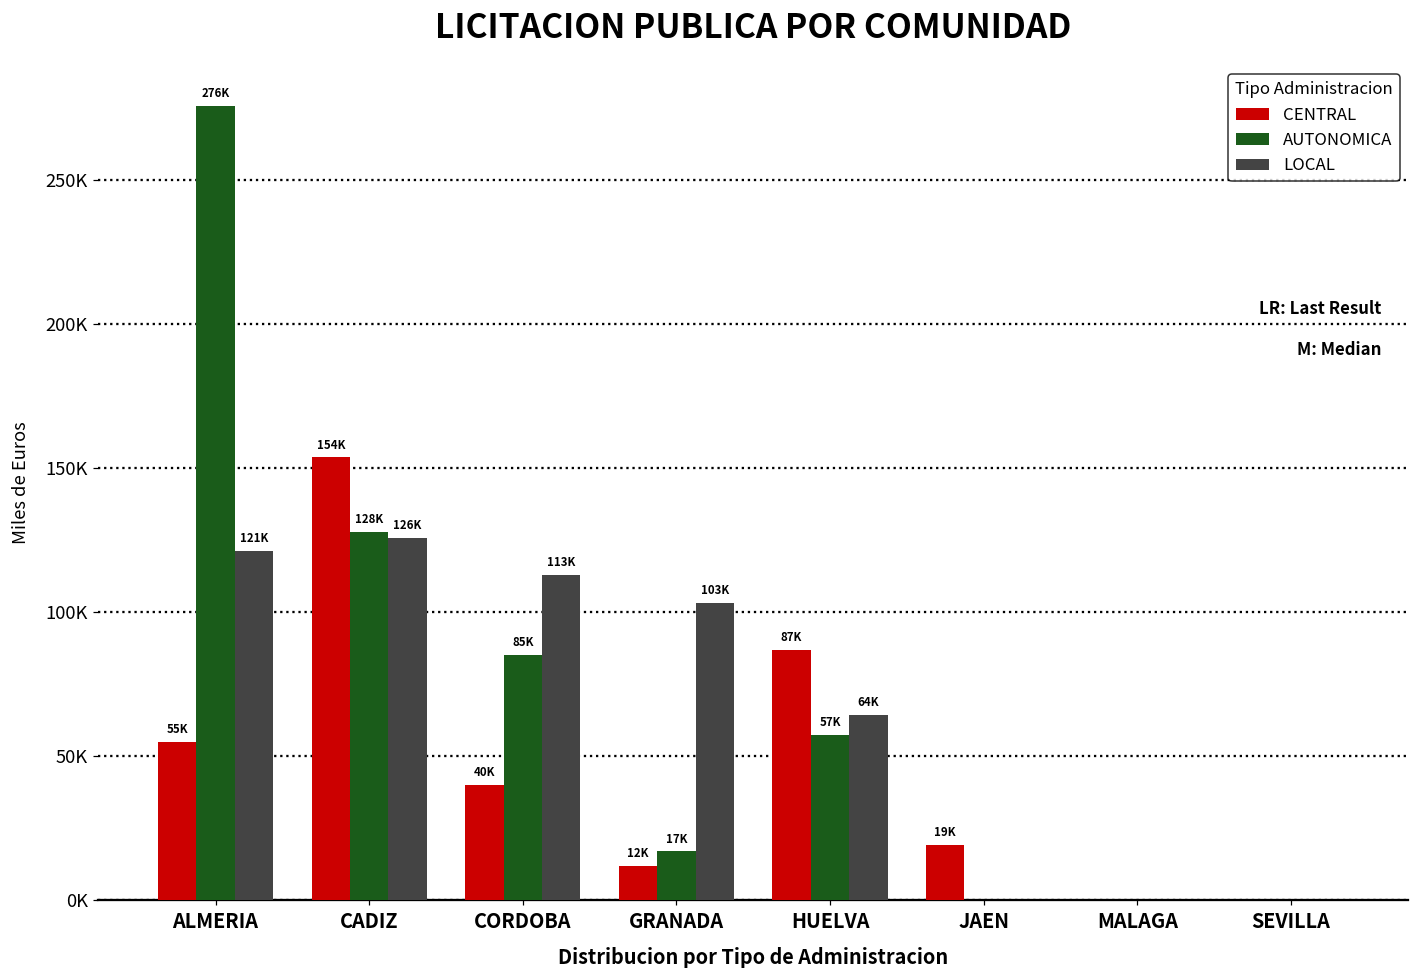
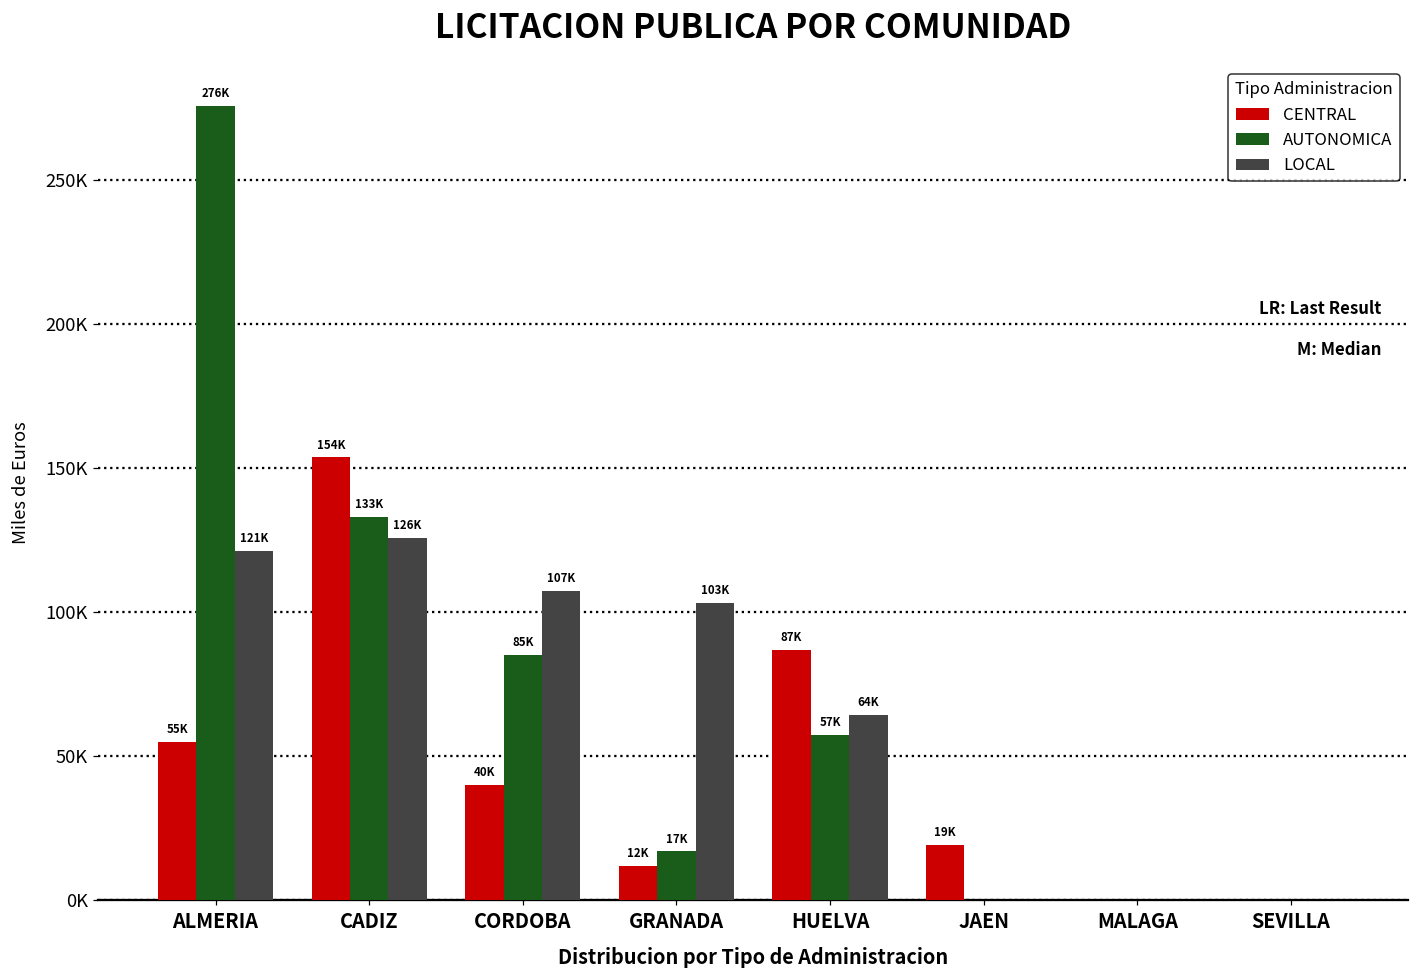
AUTONOMICA, CADIZ: 128K -> 133K
LOCAL, CORDOBA: 113K -> 107K
